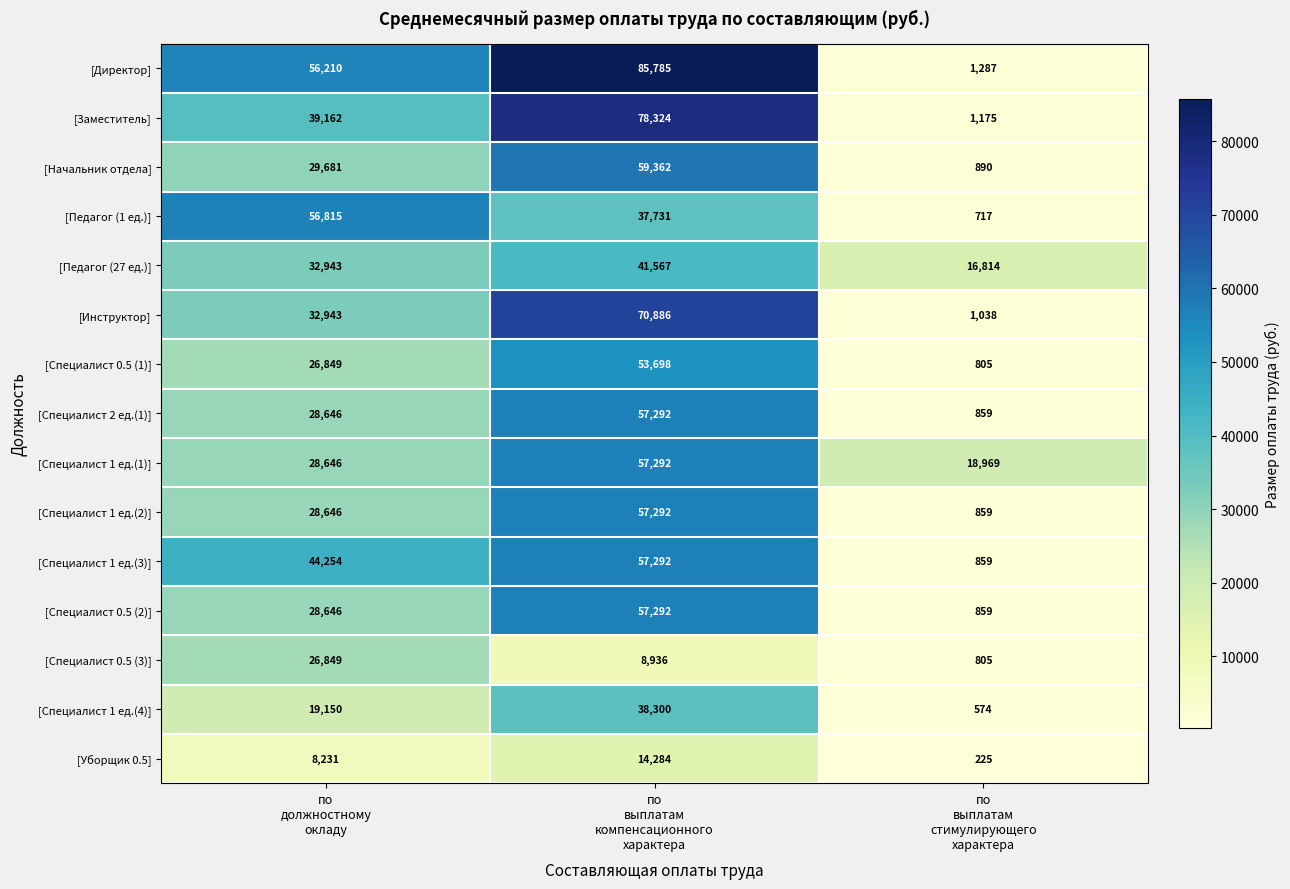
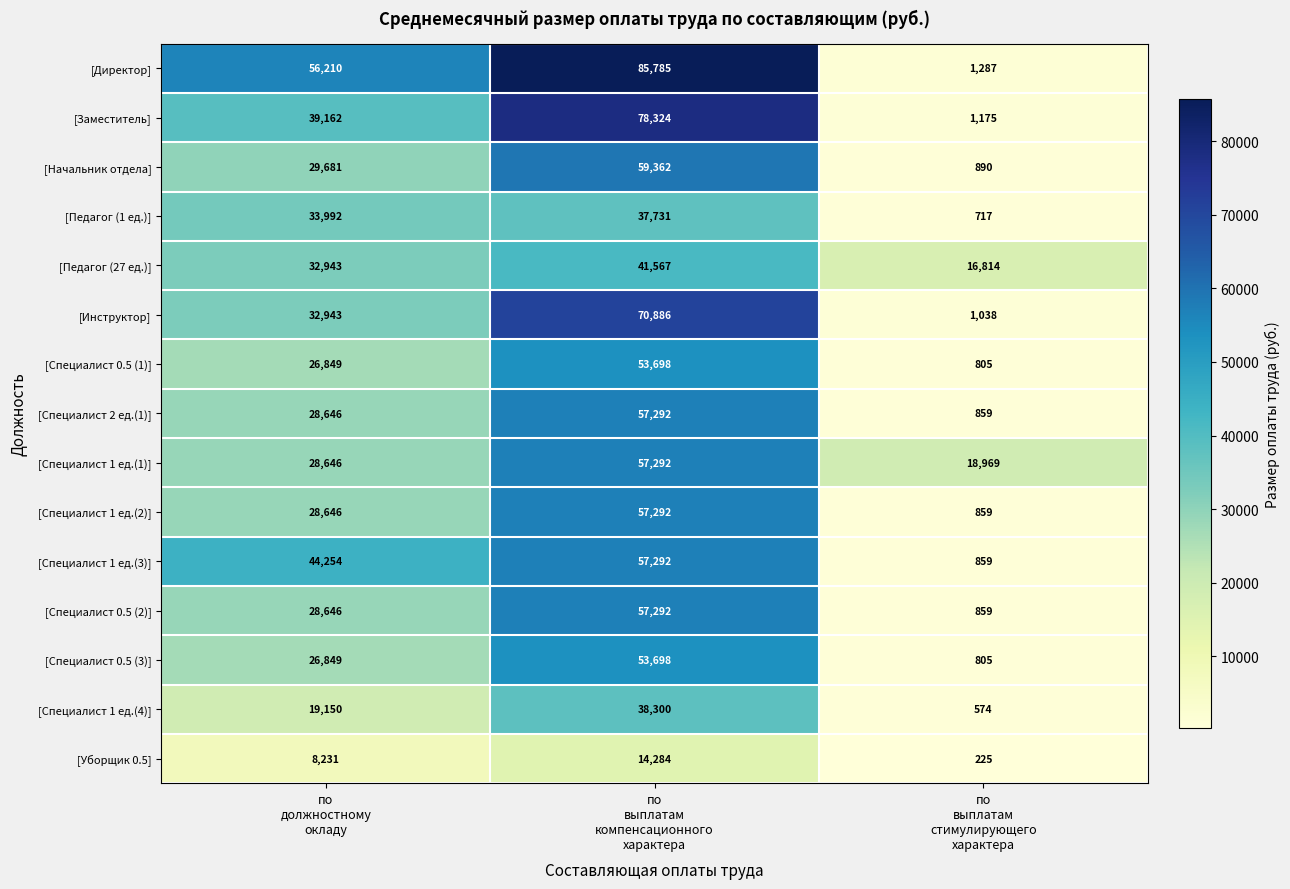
[Педагог (1 ед.)], по должностному окладу: 56,815 -> 33,992
[Специалист 0.5 (3)], по выплатам компенсационного характера: 8,936 -> 53,698
